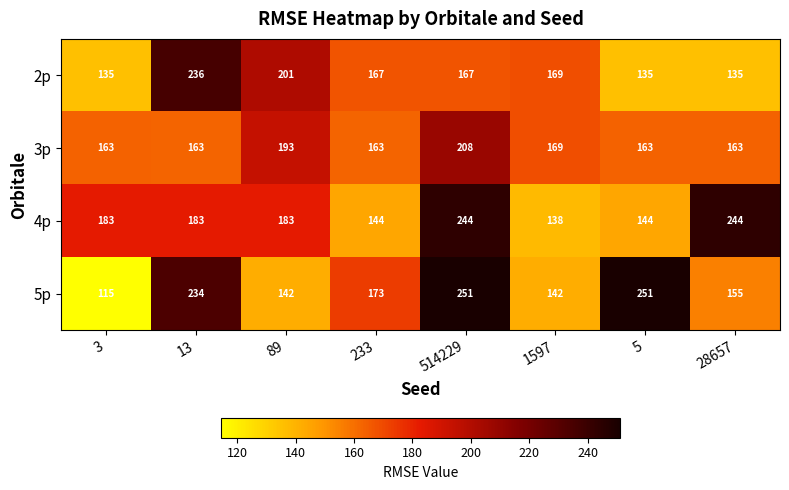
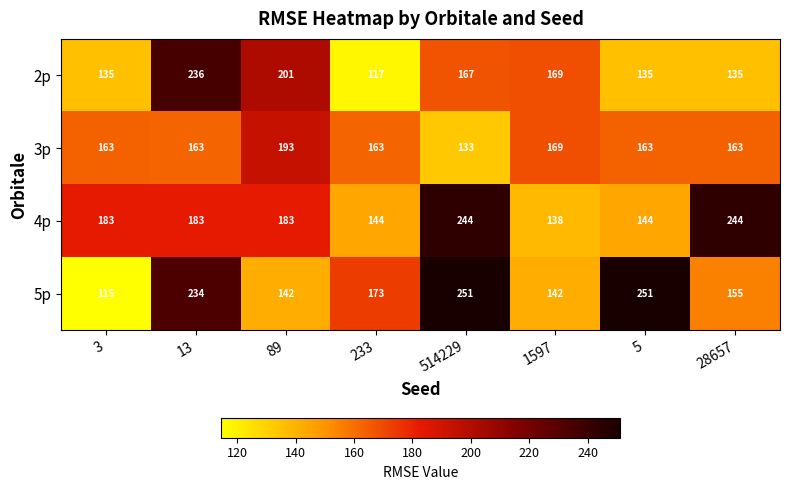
2p, 233: 167 -> 117
3p, 514229: 208 -> 133
